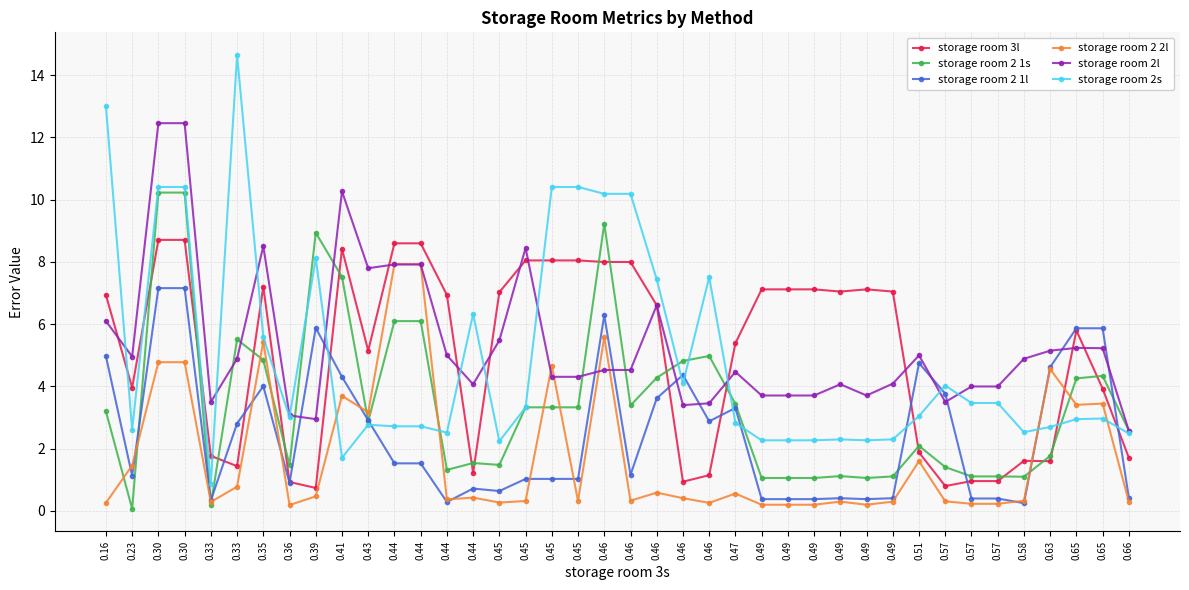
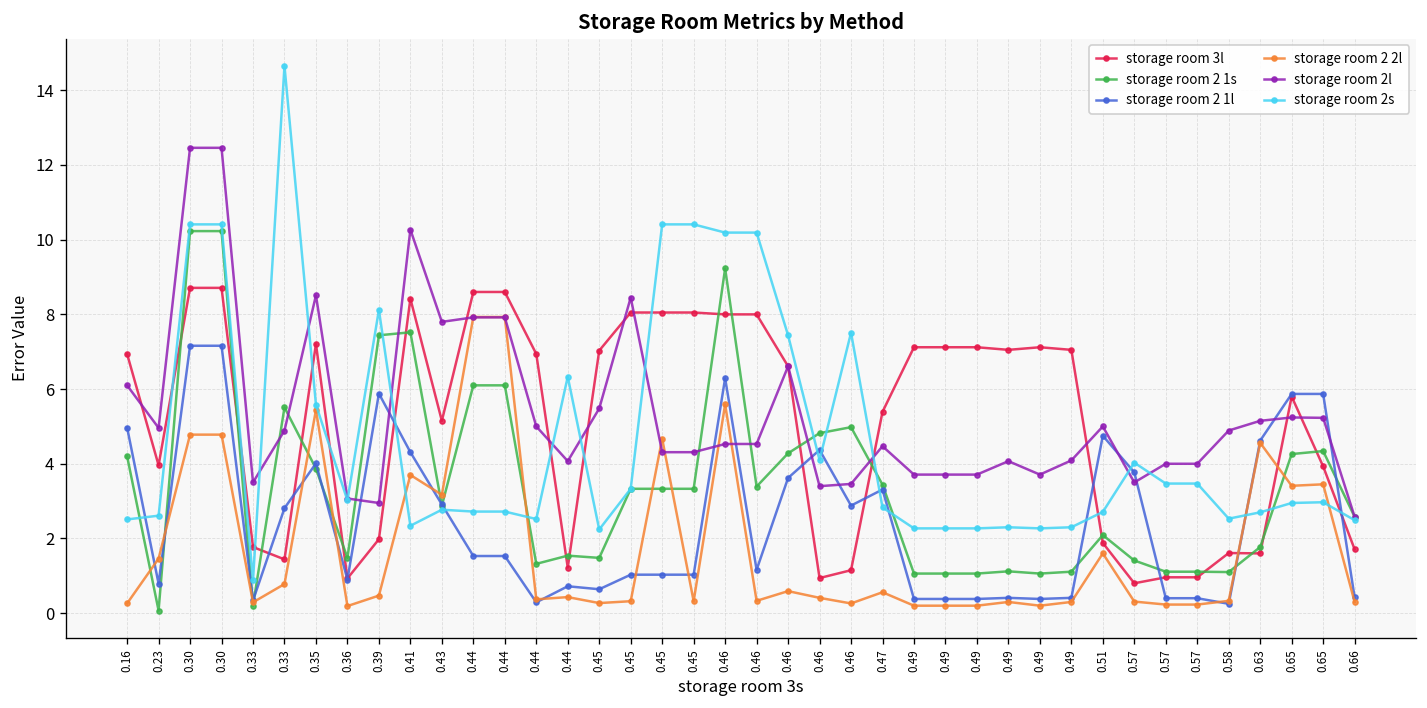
storage room 2 1s, 0.16: 3.2 -> 4.2
storage room 2s, 0.16: 13.0 -> 2.5
storage room 2 1l, 0.23: 1.1 -> 0.8
storage room 2 1s, 0.35: 4.9 -> 3.9
storage room 3l, 0.39: 0.7 -> 2.0
storage room 2 1s, 0.39: 8.9 -> 7.4
storage room 2s, 0.41: 1.7 -> 2.3
storage room 2s, 0.51: 3.1 -> 2.7
